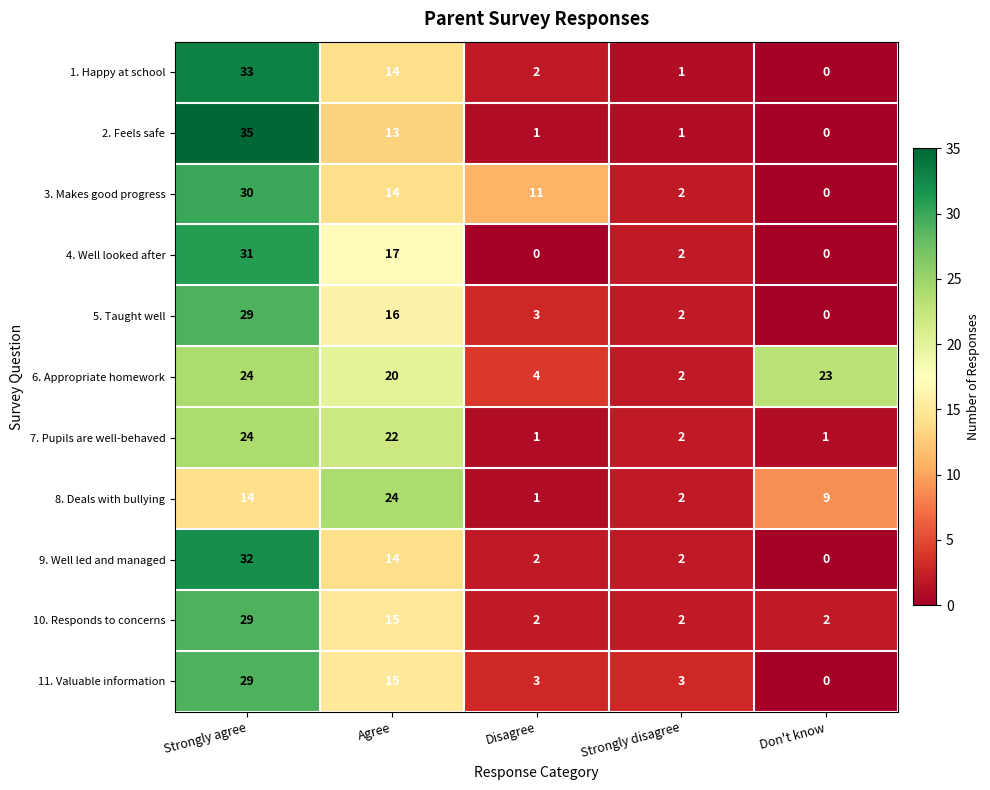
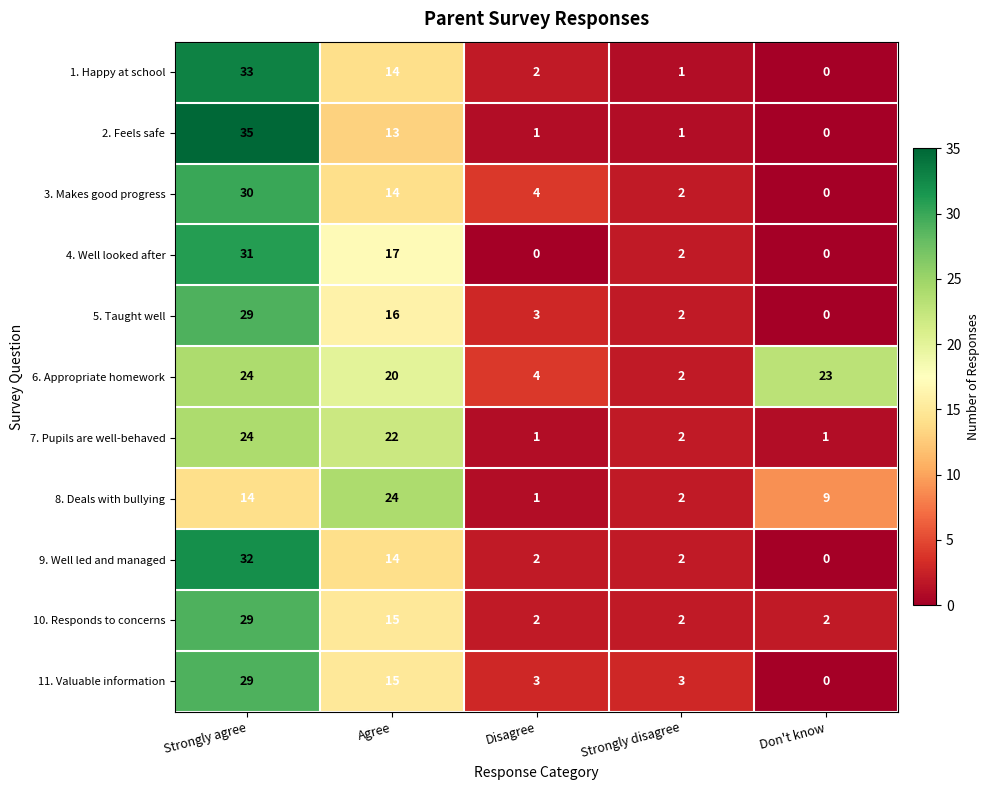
3. Makes good progress, Disagree: 11 -> 4
